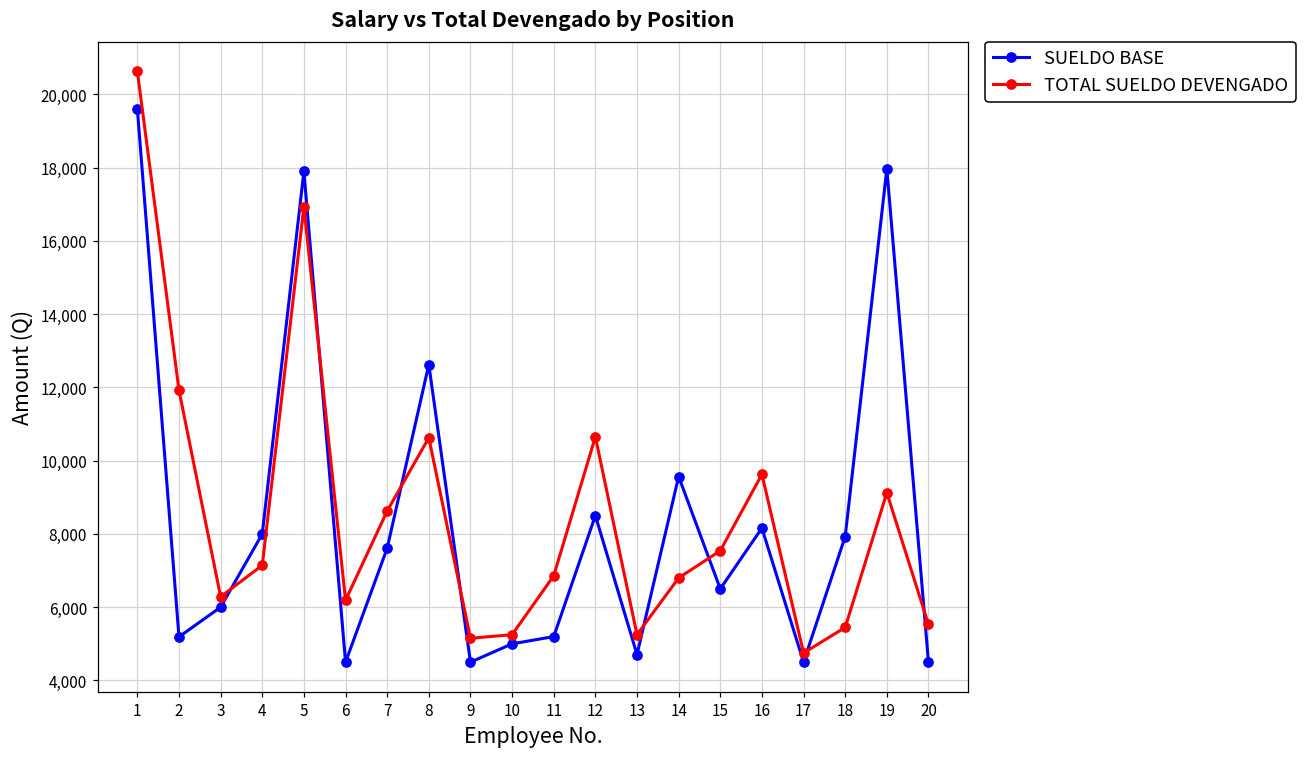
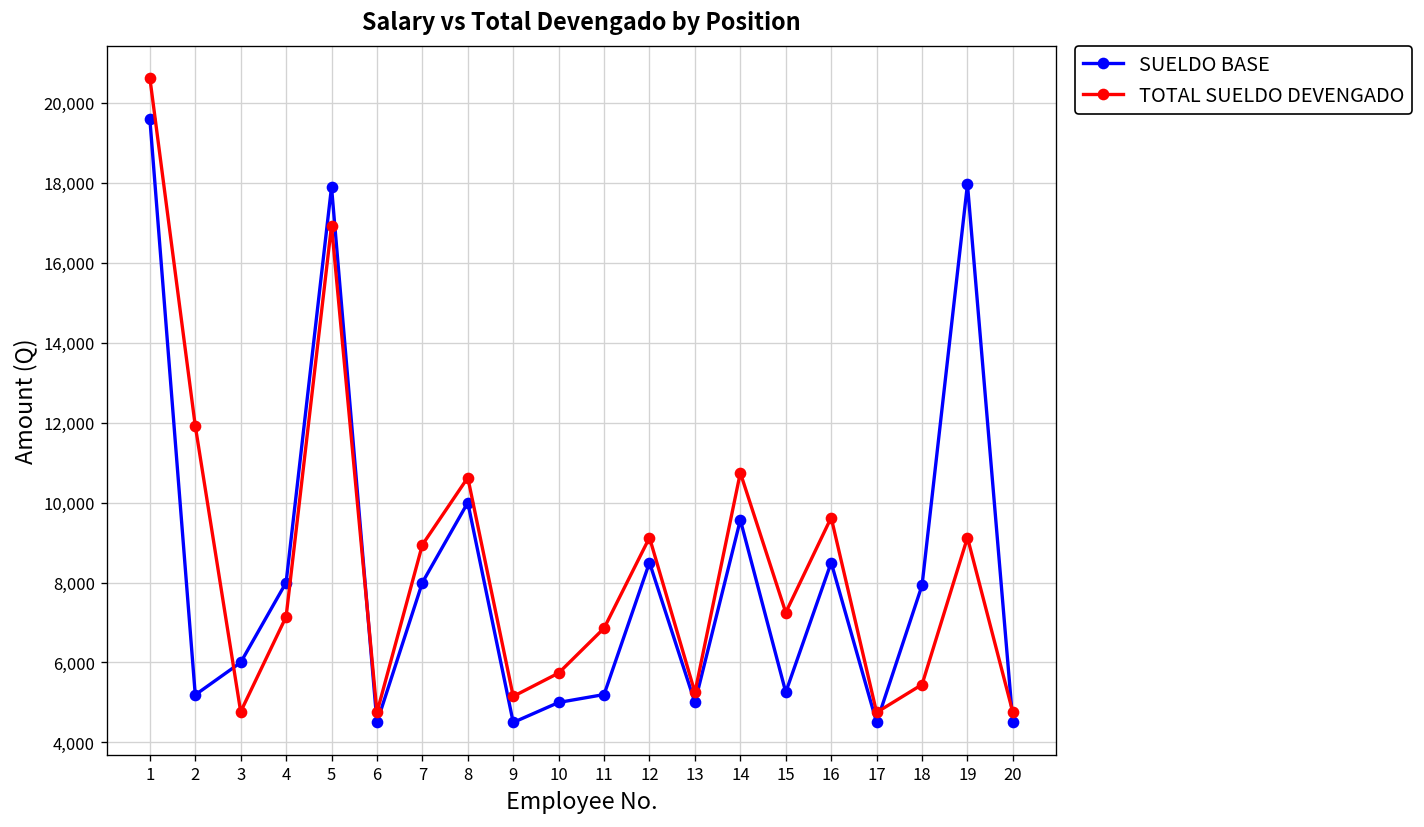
TOTAL SUELDO DEVENGADO, 3: 6,300 -> 4,800
TOTAL SUELDO DEVENGADO, 6: 6,200 -> 4,800
SUELDO BASE, 7: 7,600 -> 8,000
TOTAL SUELDO DEVENGADO, 7: 8,600 -> 8,900
SUELDO BASE, 8: 12,600 -> 10,000
TOTAL SUELDO DEVENGADO, 10: 5,300 -> 5,700
TOTAL SUELDO DEVENGADO, 12: 10,600 -> 9,100
SUELDO BASE, 13: 4,700 -> 5,000
TOTAL SUELDO DEVENGADO, 14: 6,800 -> 10,700
SUELDO BASE, 15: 6,500 -> 5,300
TOTAL SUELDO DEVENGADO, 15: 7,500 -> 7,300
SUELDO BASE, 16: 8,200 -> 8,500
TOTAL SUELDO DEVENGADO, 20: 5,500 -> 4,800
